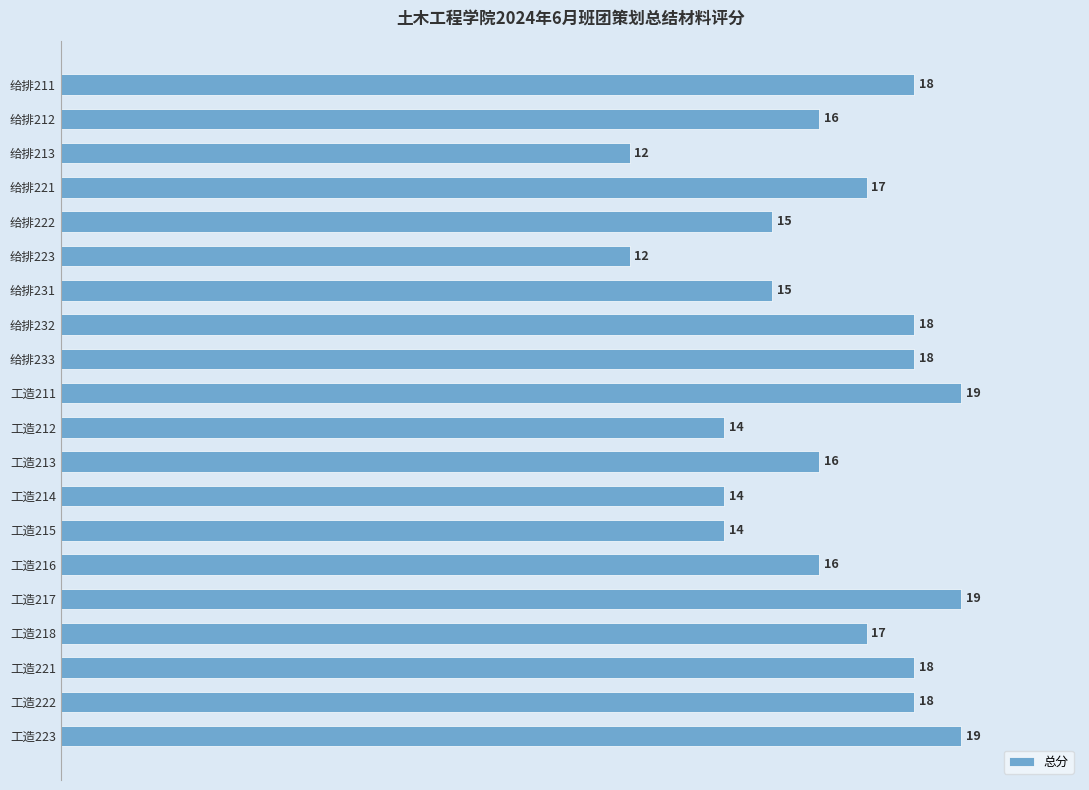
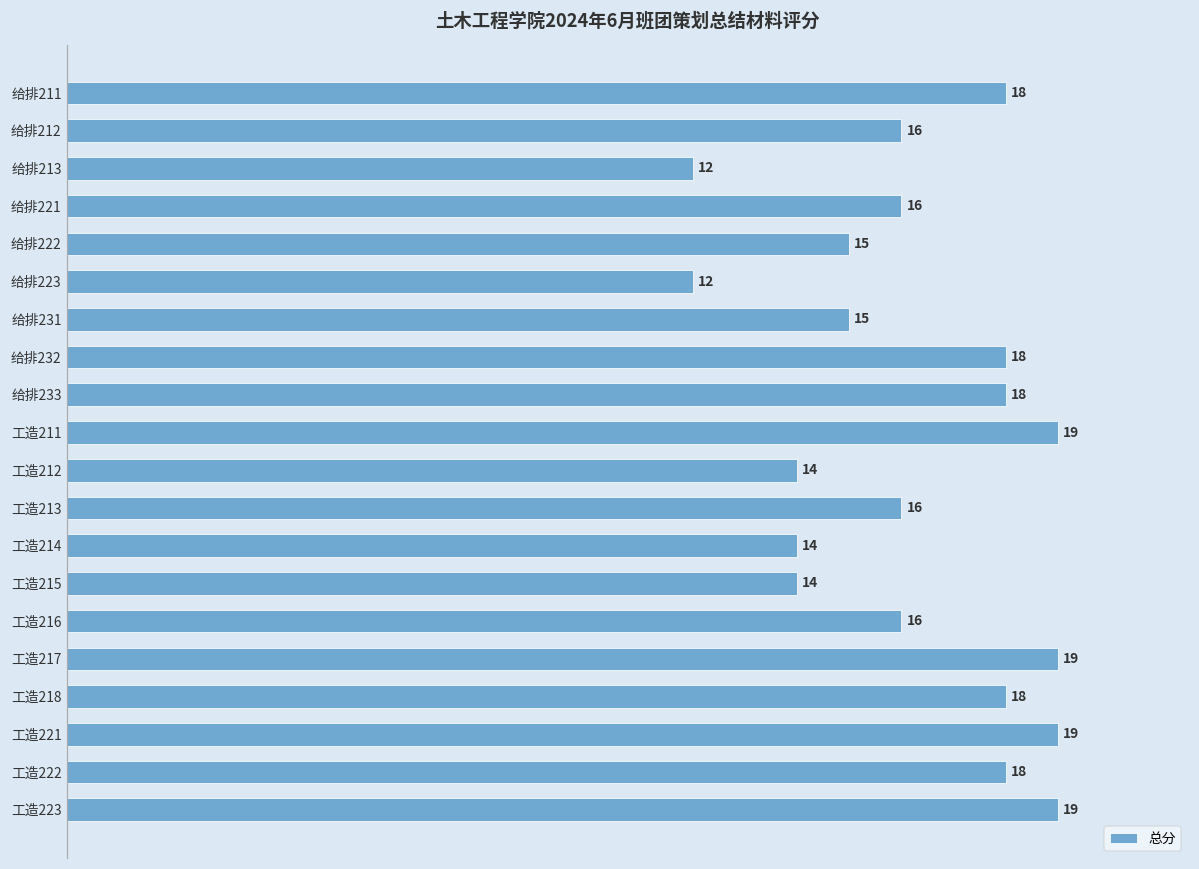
给排221: 17 -> 16
工造218: 17 -> 18
工造221: 18 -> 19
